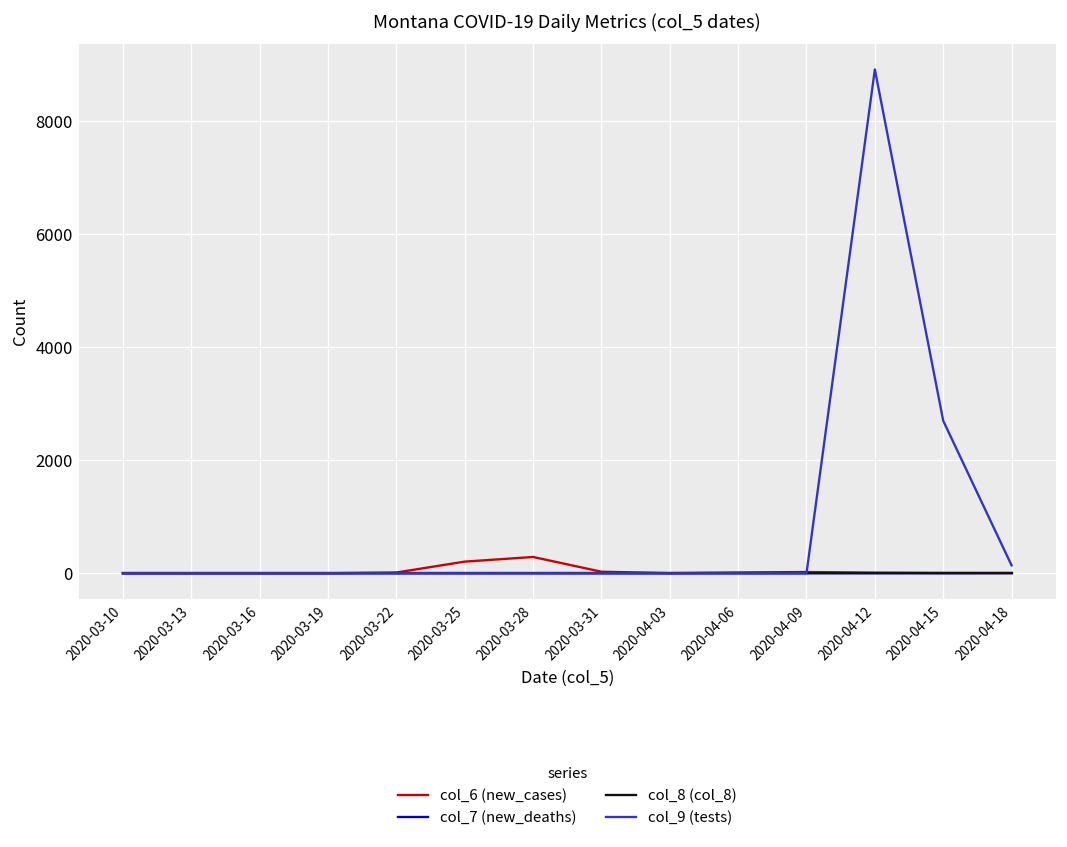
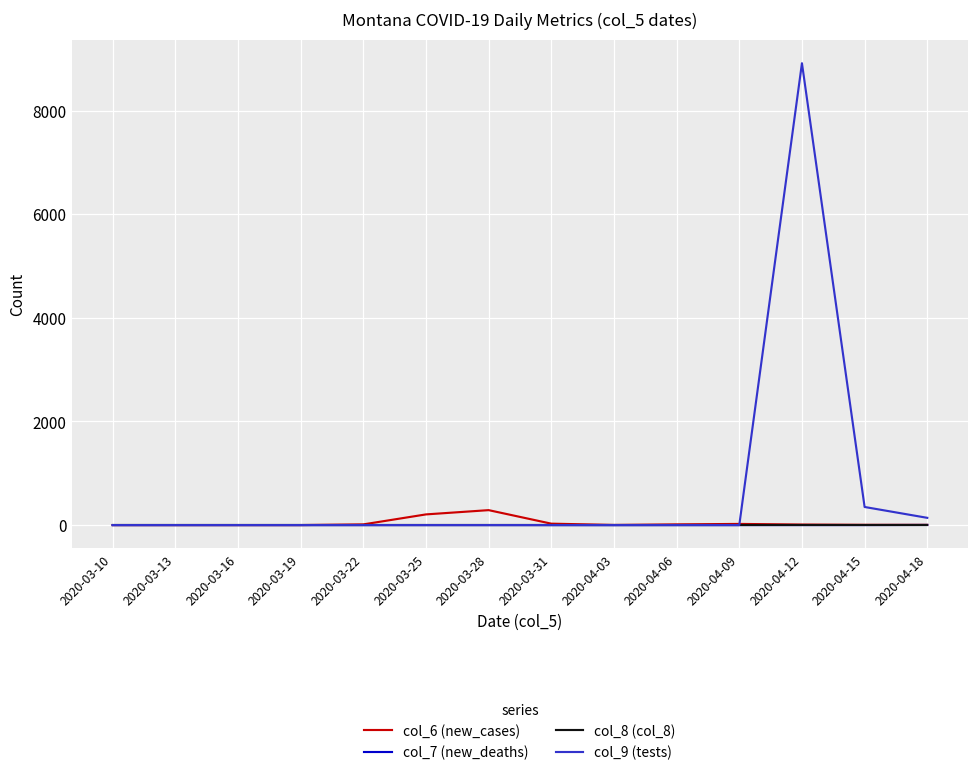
col_9 (tests), 2020-04-15: 2700 -> 300
